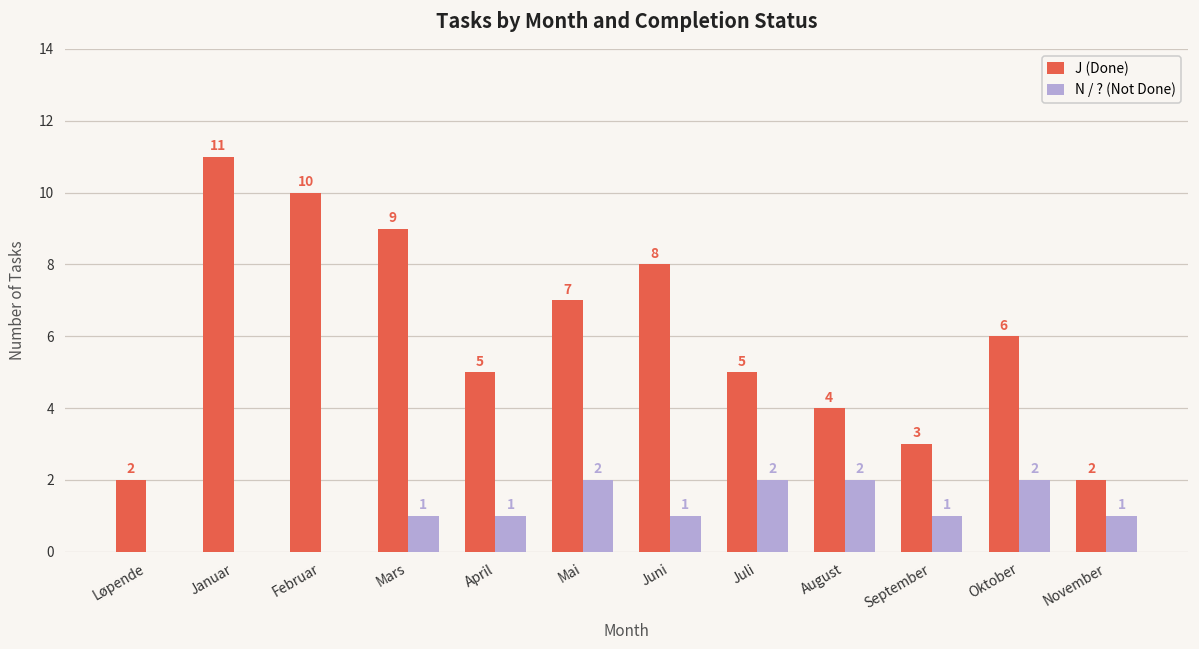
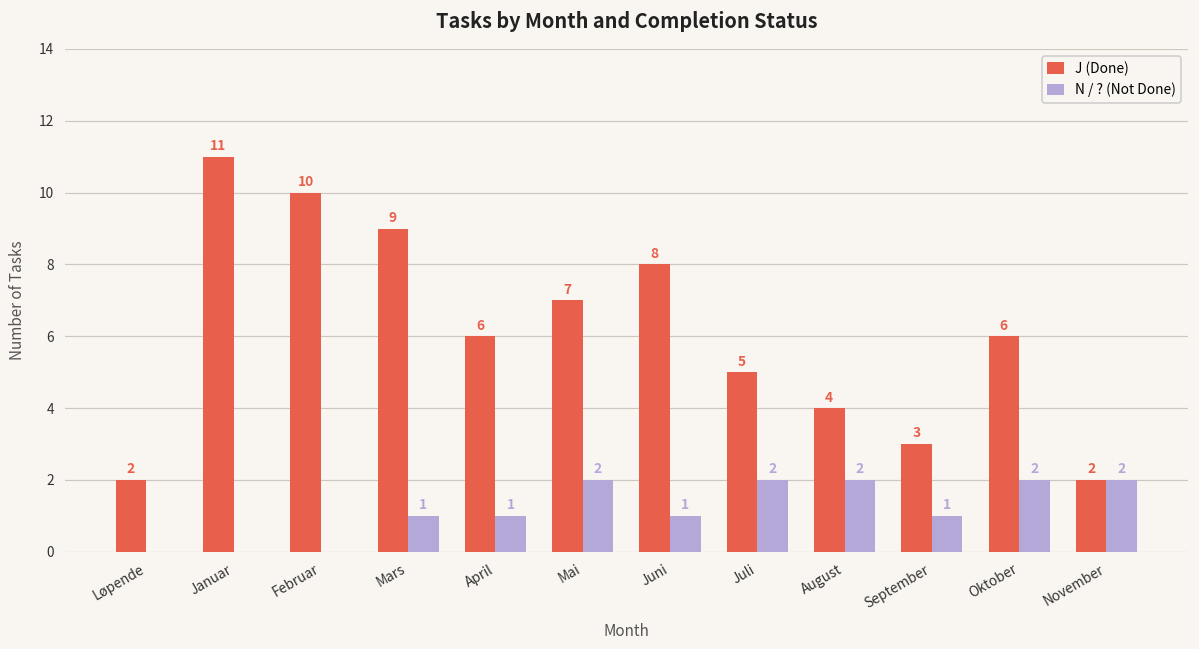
J (Done), April: 5 -> 6
N / ? (Not Done), November: 1 -> 2
